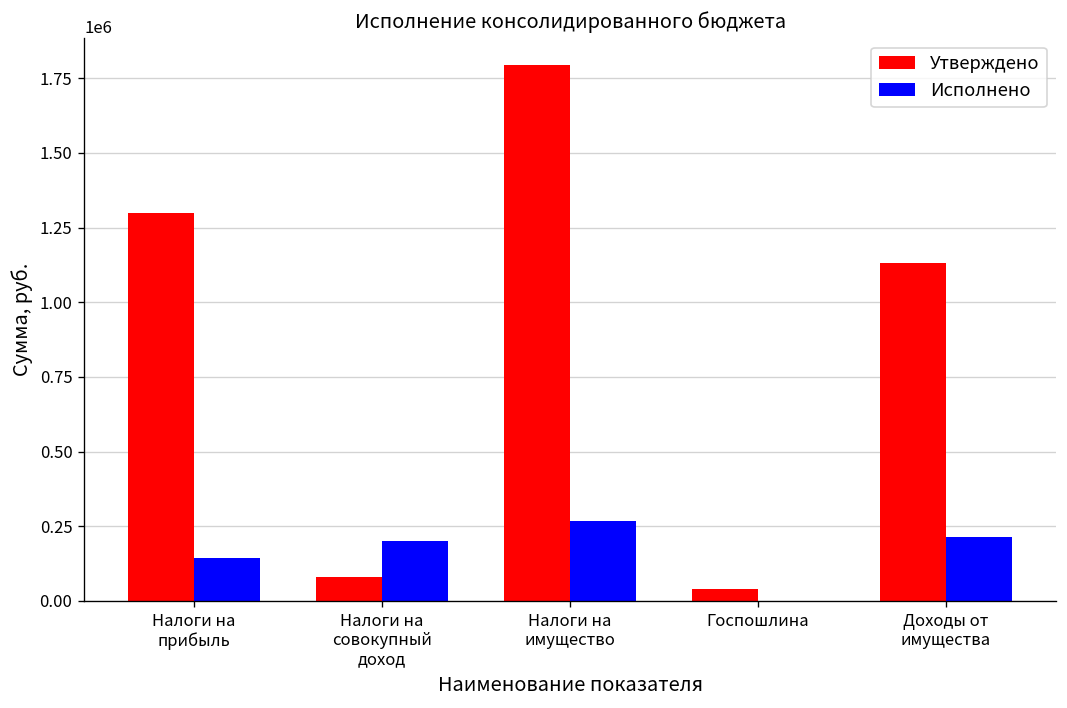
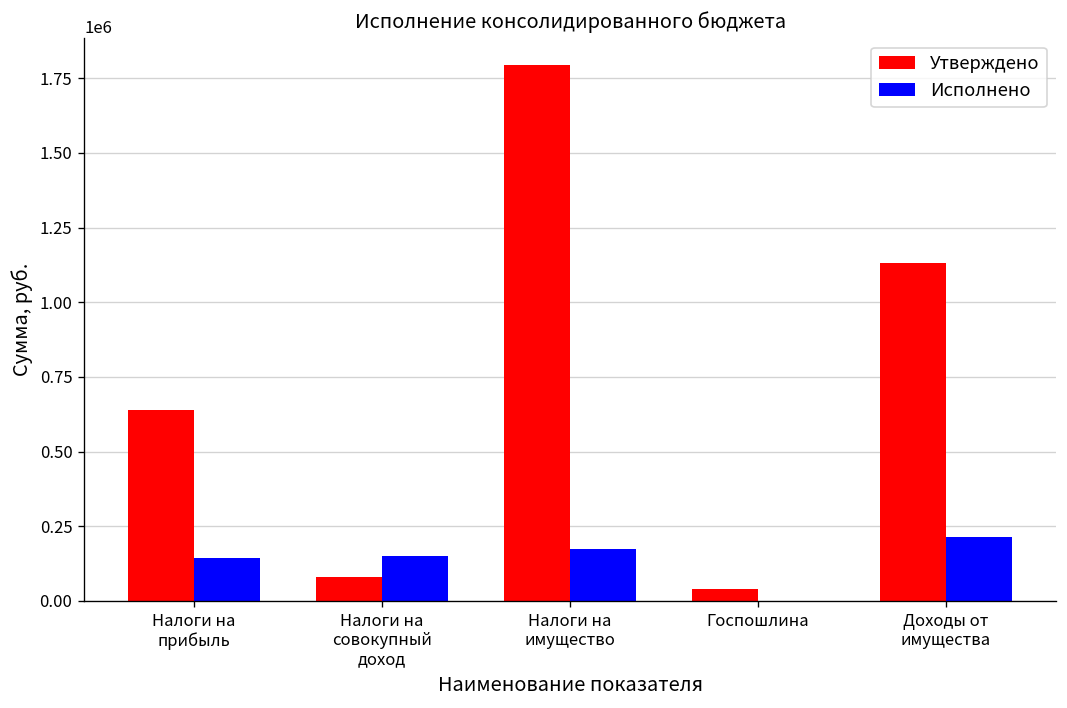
Утверждено, Налоги на прибыль: 1300000 -> 640000
Исполнено, Налоги на совокупный доход: 200000 -> 150000
Исполнено, Налоги на имущество: 270000 -> 170000
